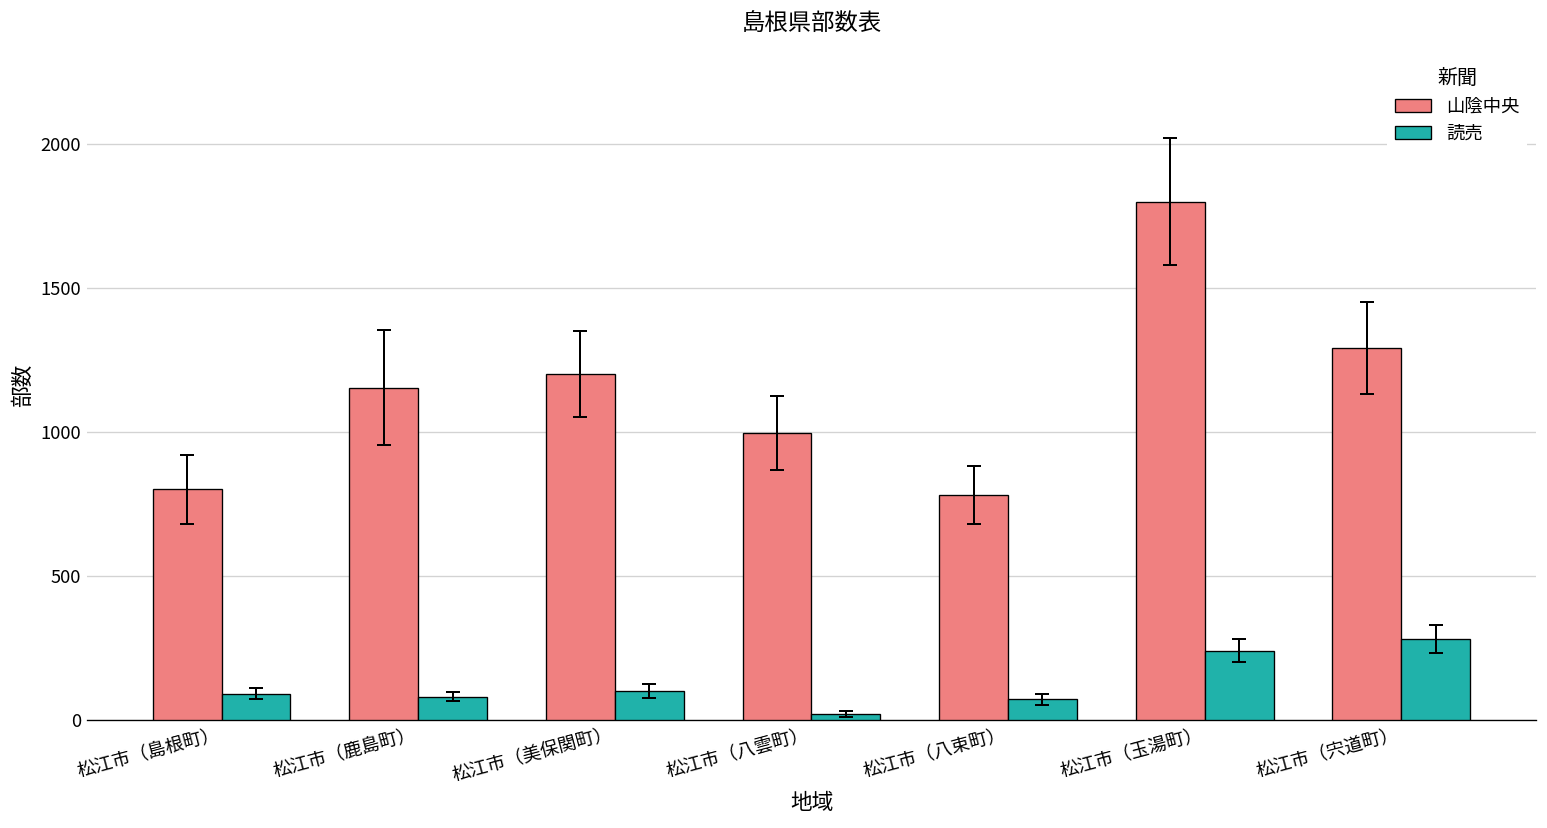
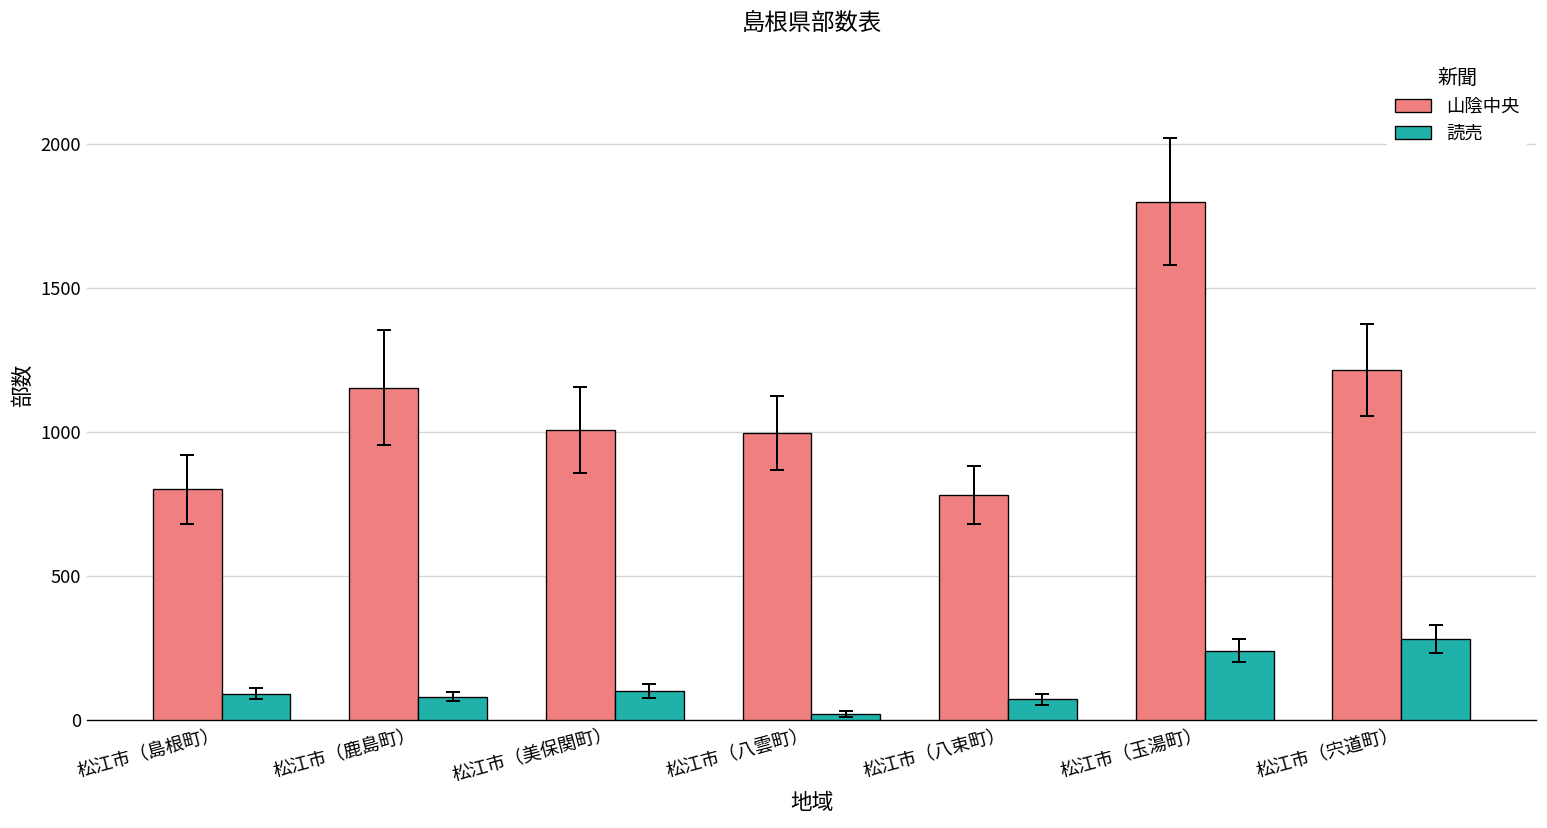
山陰中央, 松江市（美保関町）: 1200 -> 1010
山陰中央, 松江市（宍道町）: 1290 -> 1220
